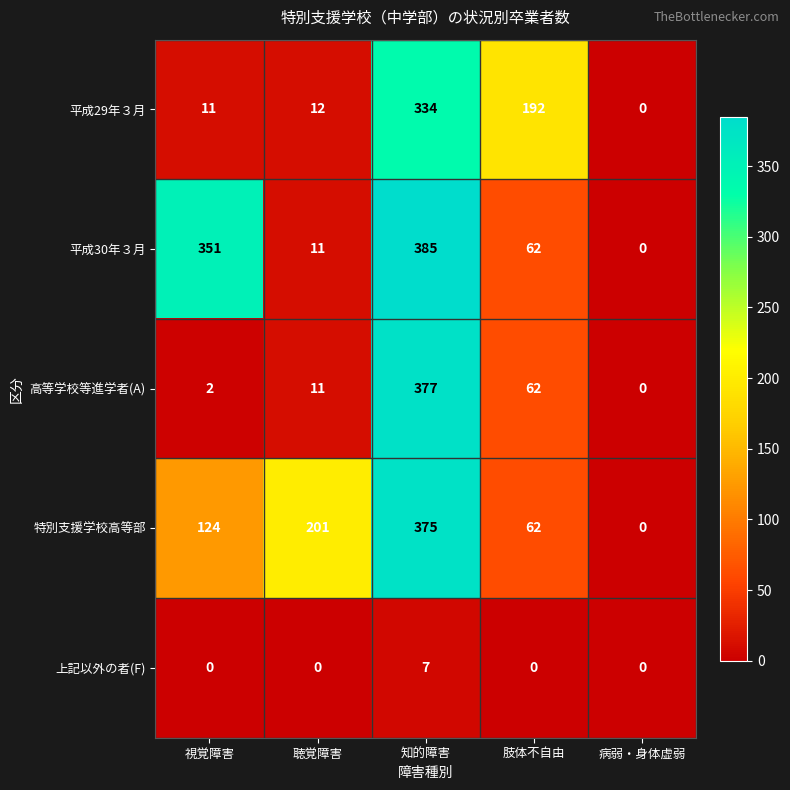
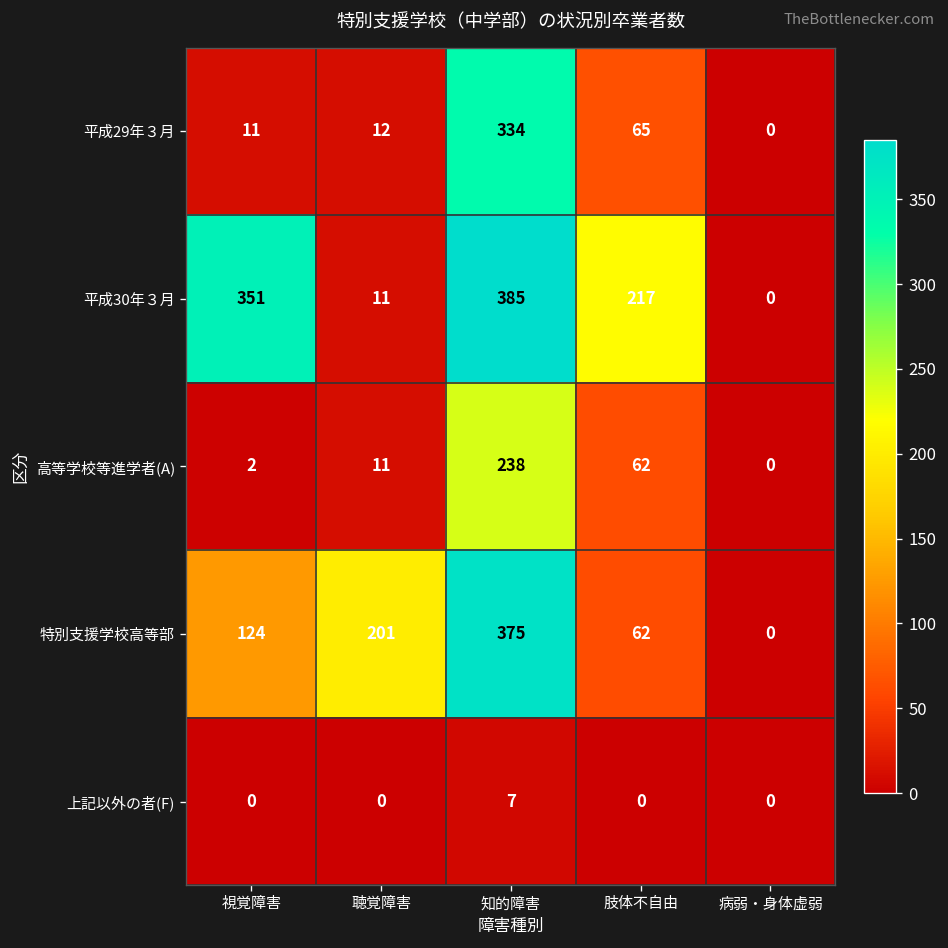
平成29年３月, 肢体不自由: 192 -> 65
平成30年３月, 肢体不自由: 62 -> 217
高等学校等進学者(A), 知的障害: 377 -> 238
